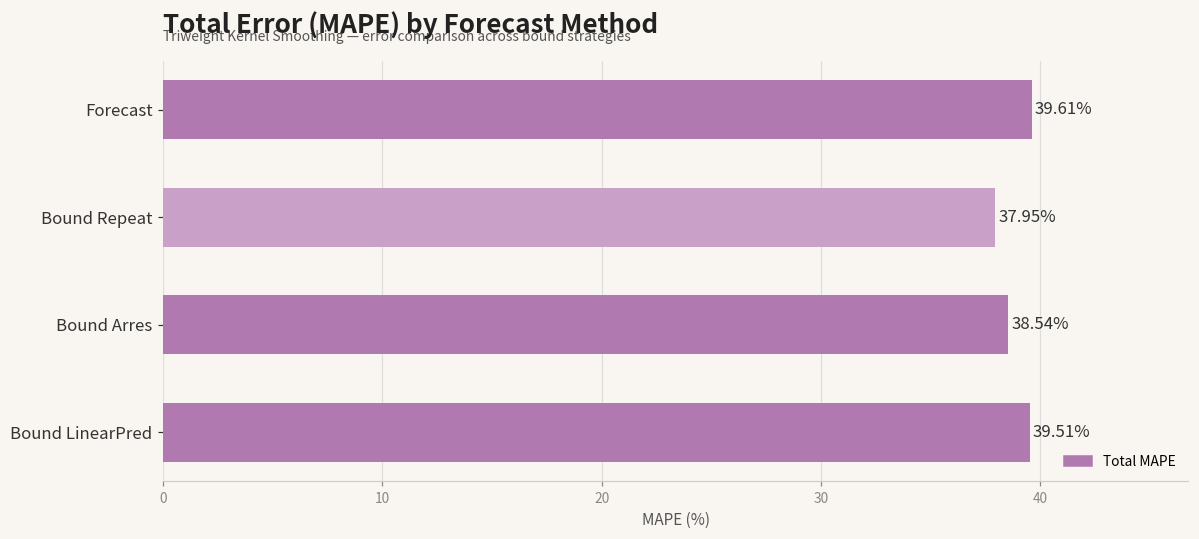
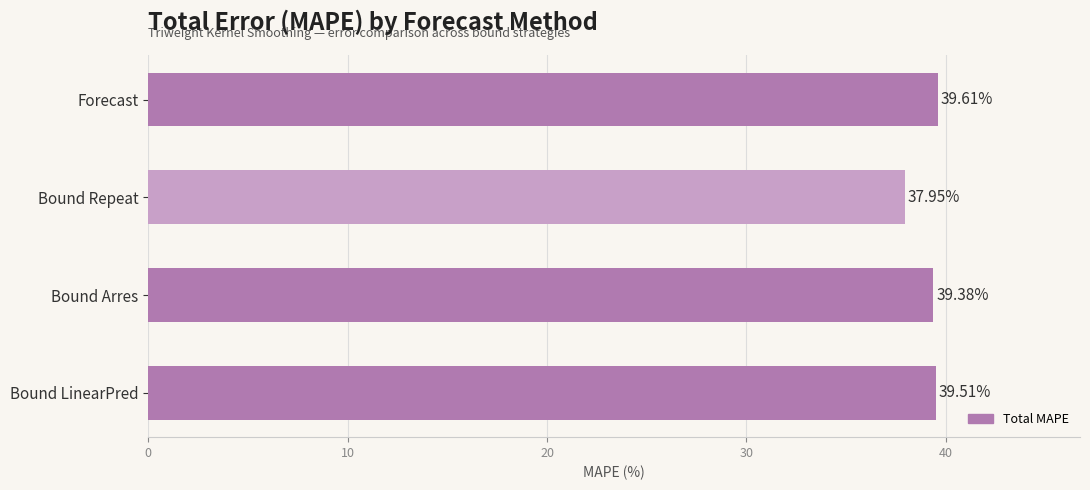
Bound Arres: 38.54% -> 39.38%
